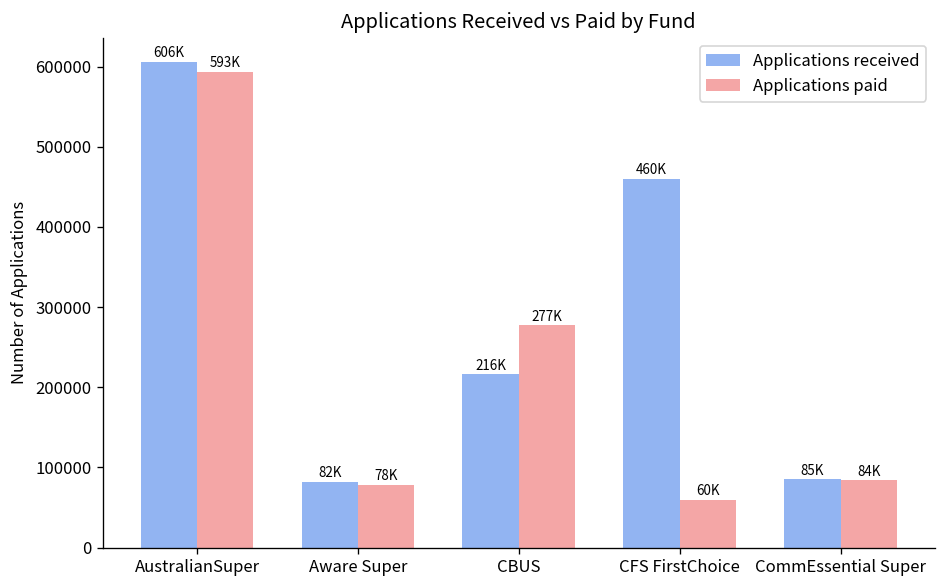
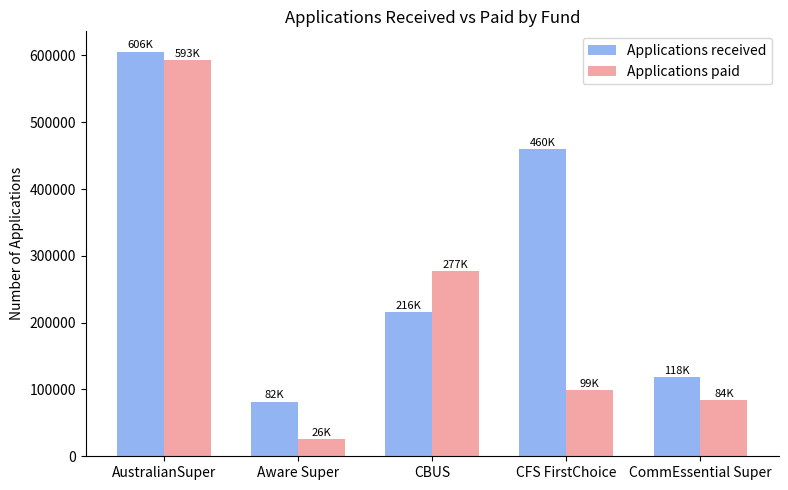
Applications paid, Aware Super: 78K -> 26K
Applications paid, CFS FirstChoice: 60K -> 99K
Applications received, CommEssential Super: 85K -> 118K
